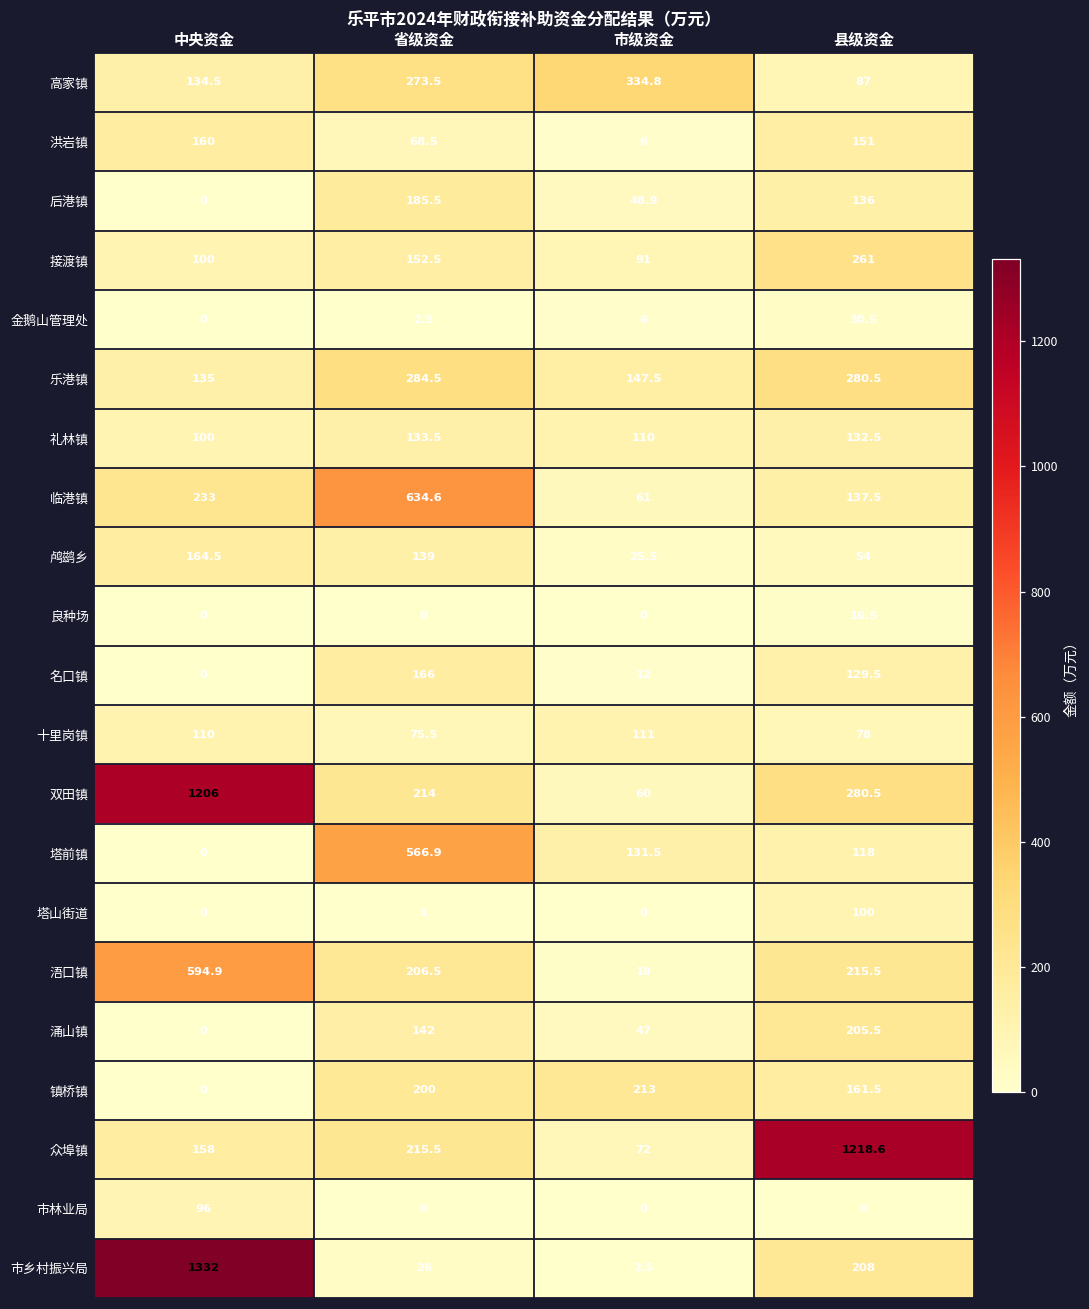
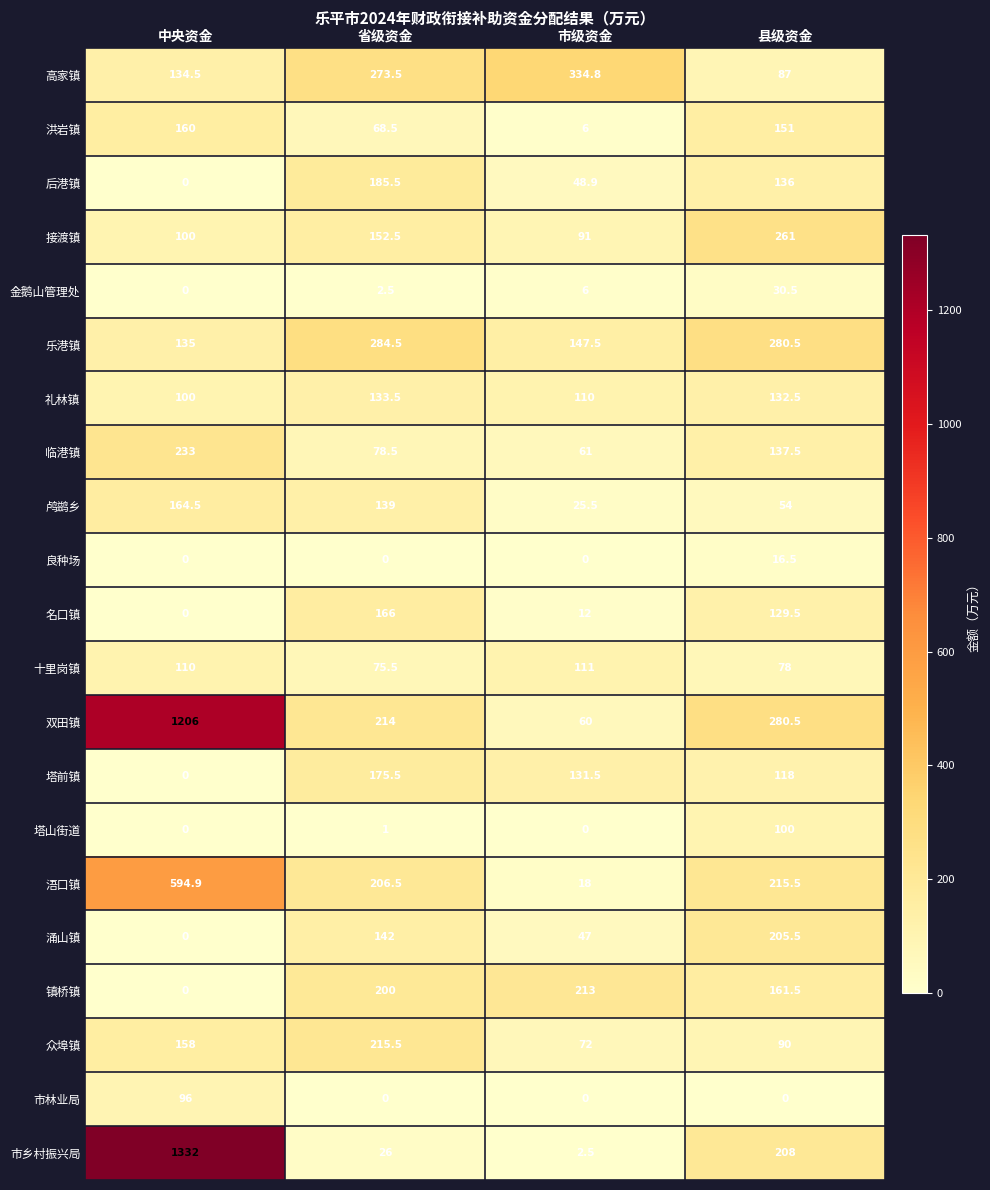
临港镇, 省级资金: 634.6 -> 78.5
塔前镇, 省级资金: 566.9 -> 175.5
众埠镇, 县级资金: 1218.6 -> 90
